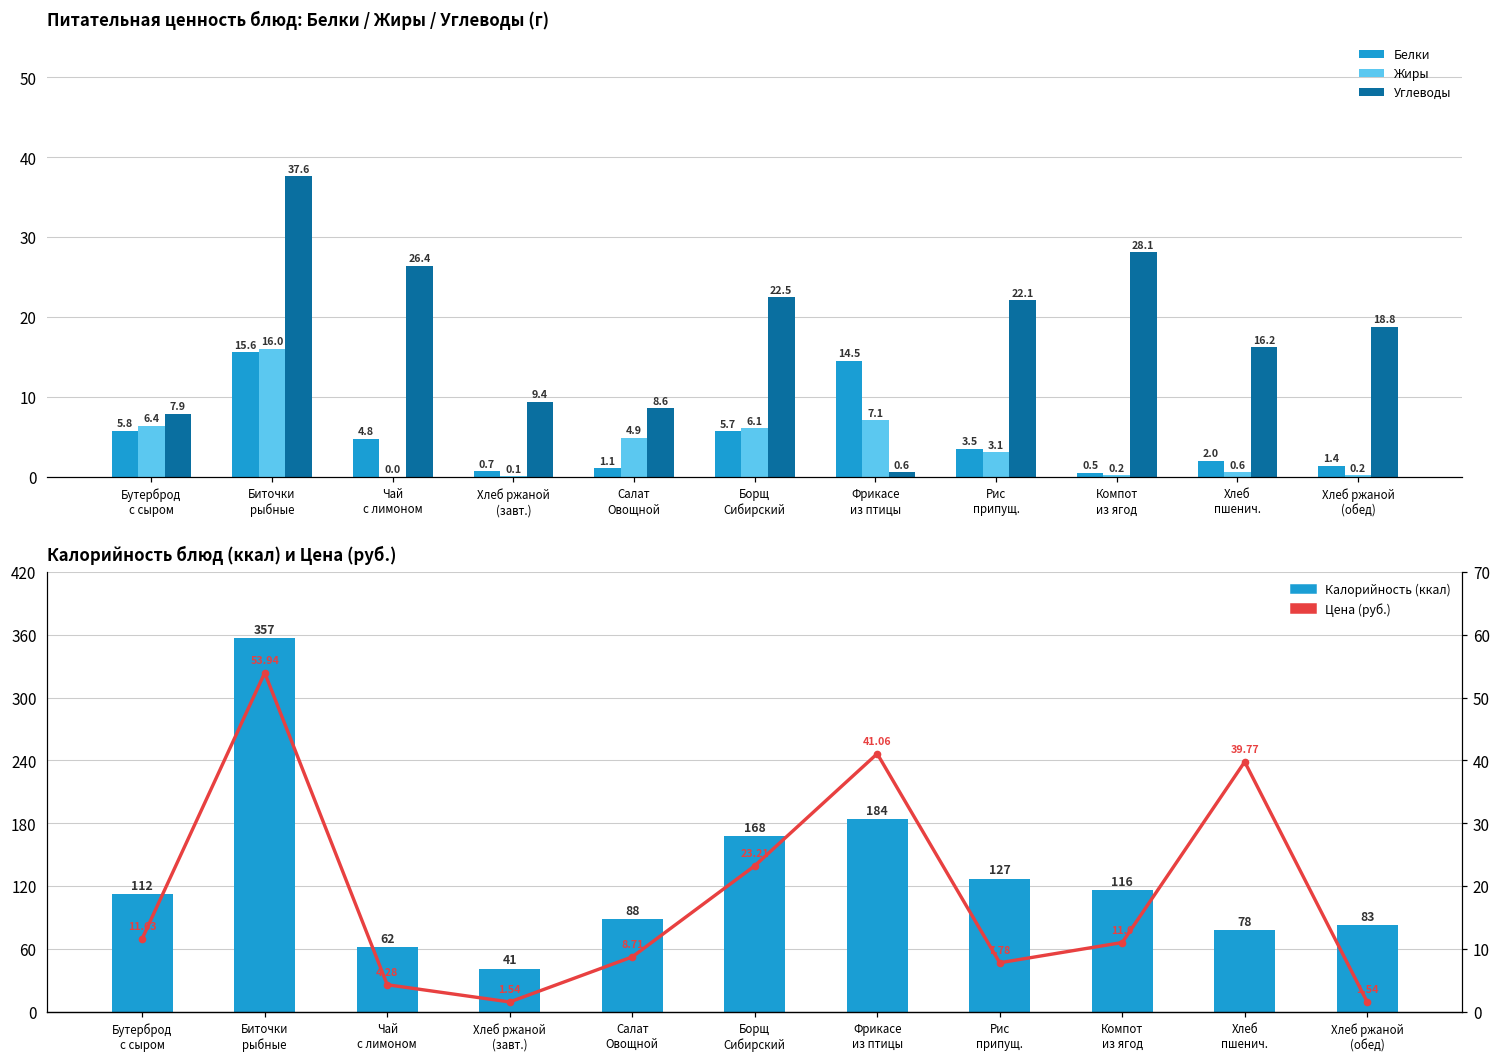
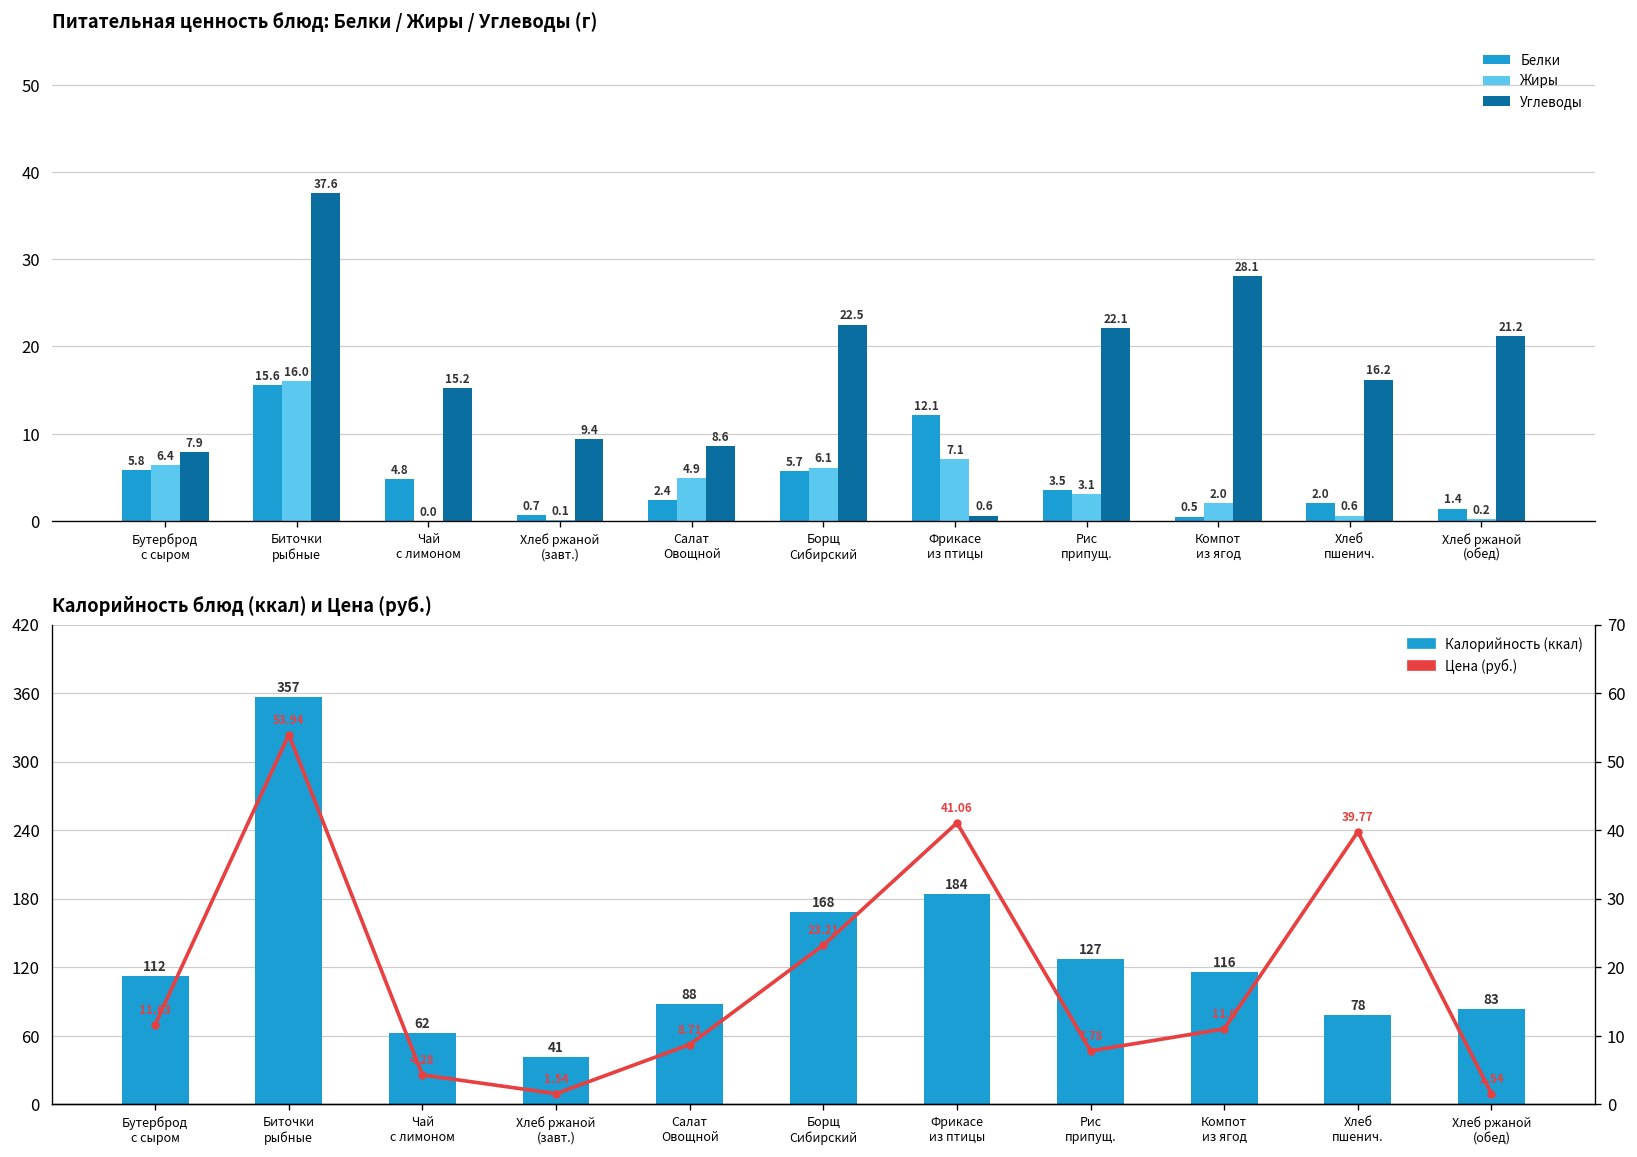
Питательная ценность блюд: Белки / Жиры / Углеводы (г), Углеводы, Чай с лимоном: 26.4 -> 15.2
Питательная ценность блюд: Белки / Жиры / Углеводы (г), Белки, Салат Овощной: 1.1 -> 2.4
Питательная ценность блюд: Белки / Жиры / Углеводы (г), Белки, Фрикасе из птицы: 14.5 -> 12.1
Питательная ценность блюд: Белки / Жиры / Углеводы (г), Жиры, Компот из ягод: 0.2 -> 2.0
Питательная ценность блюд: Белки / Жиры / Углеводы (г), Углеводы, Хлеб ржаной (обед): 18.8 -> 21.2
